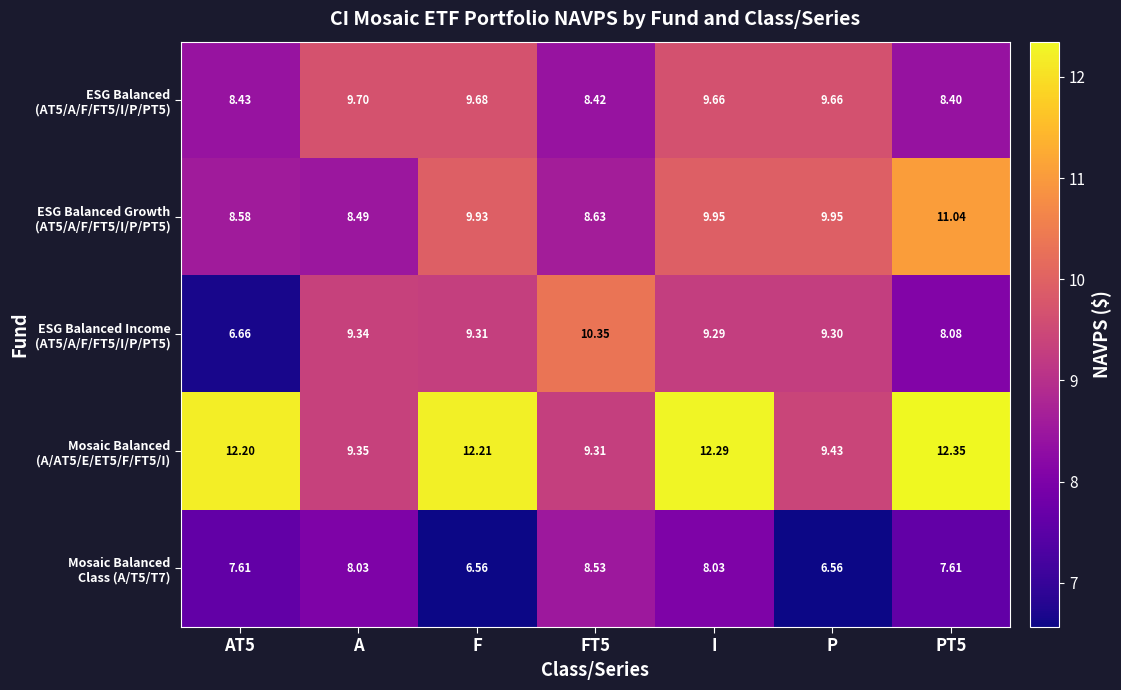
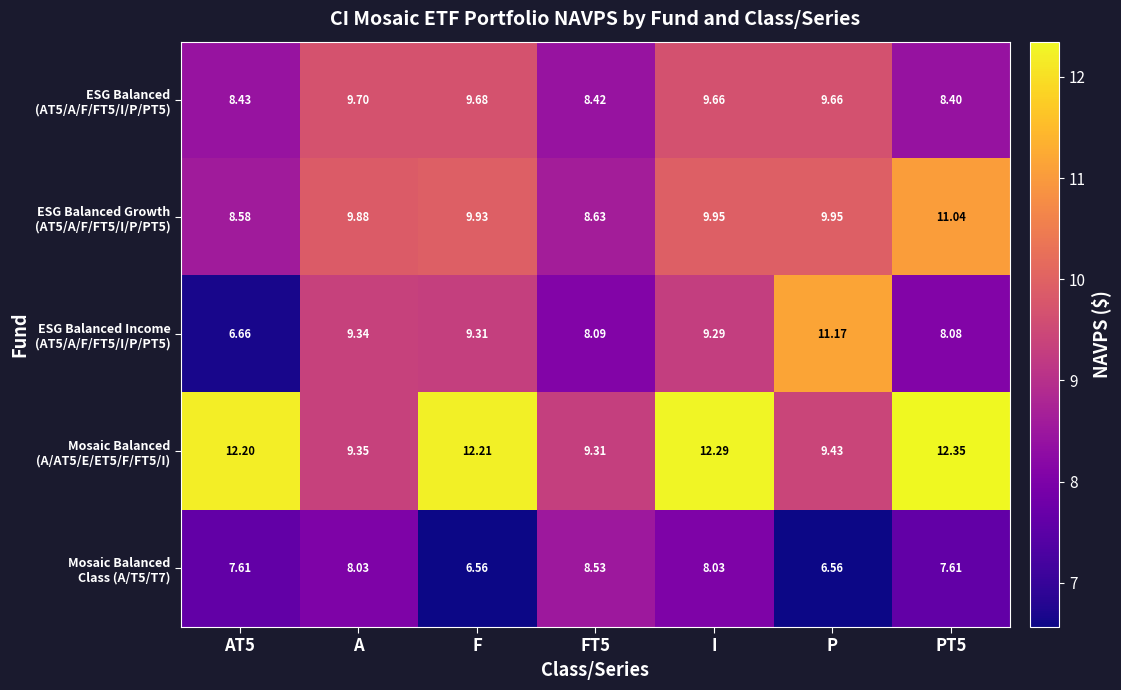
ESG Balanced Growth (AT5/A/F/FT5/I/P/PT5), A: 8.49 -> 9.88
ESG Balanced Income (AT5/A/F/FT5/I/P/PT5), FT5: 10.35 -> 8.09
ESG Balanced Income (AT5/A/F/FT5/I/P/PT5), P: 9.30 -> 11.17
